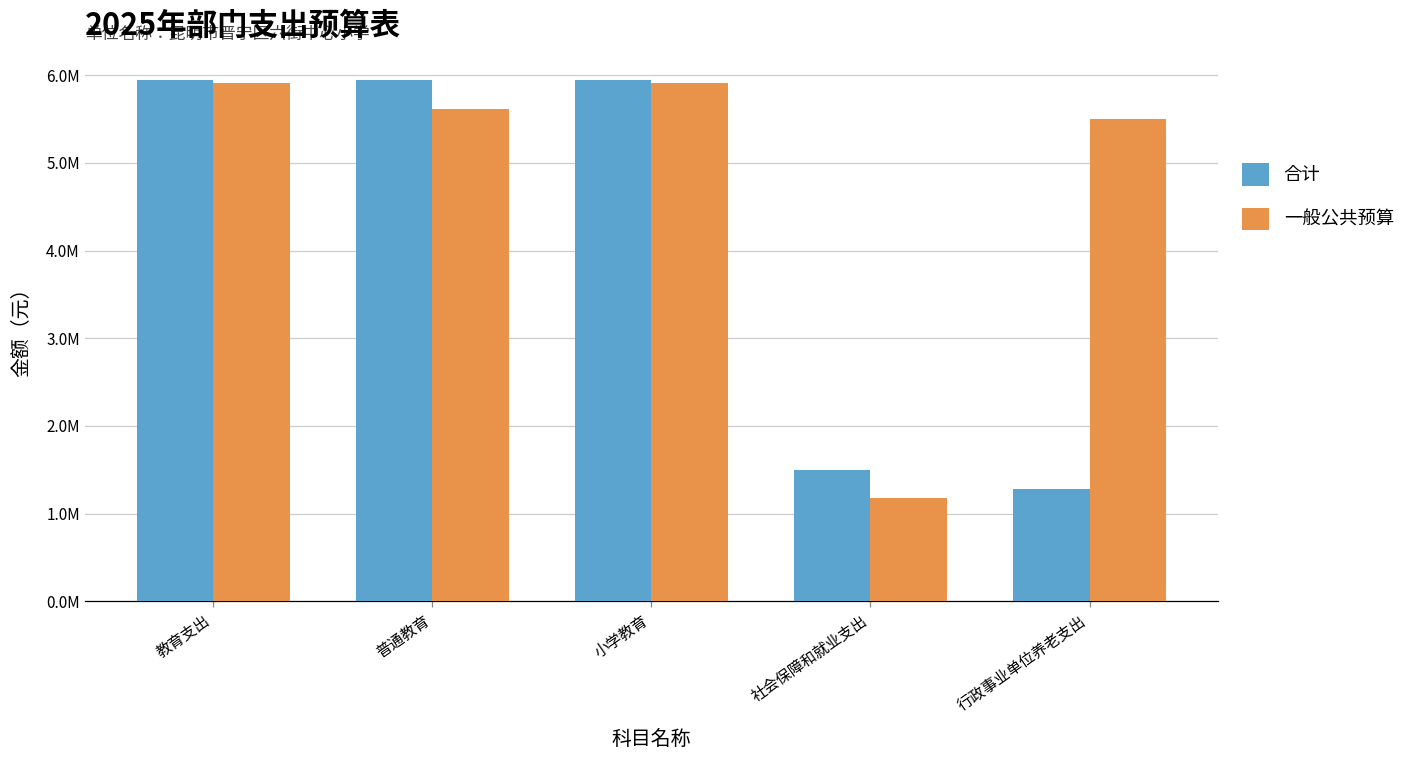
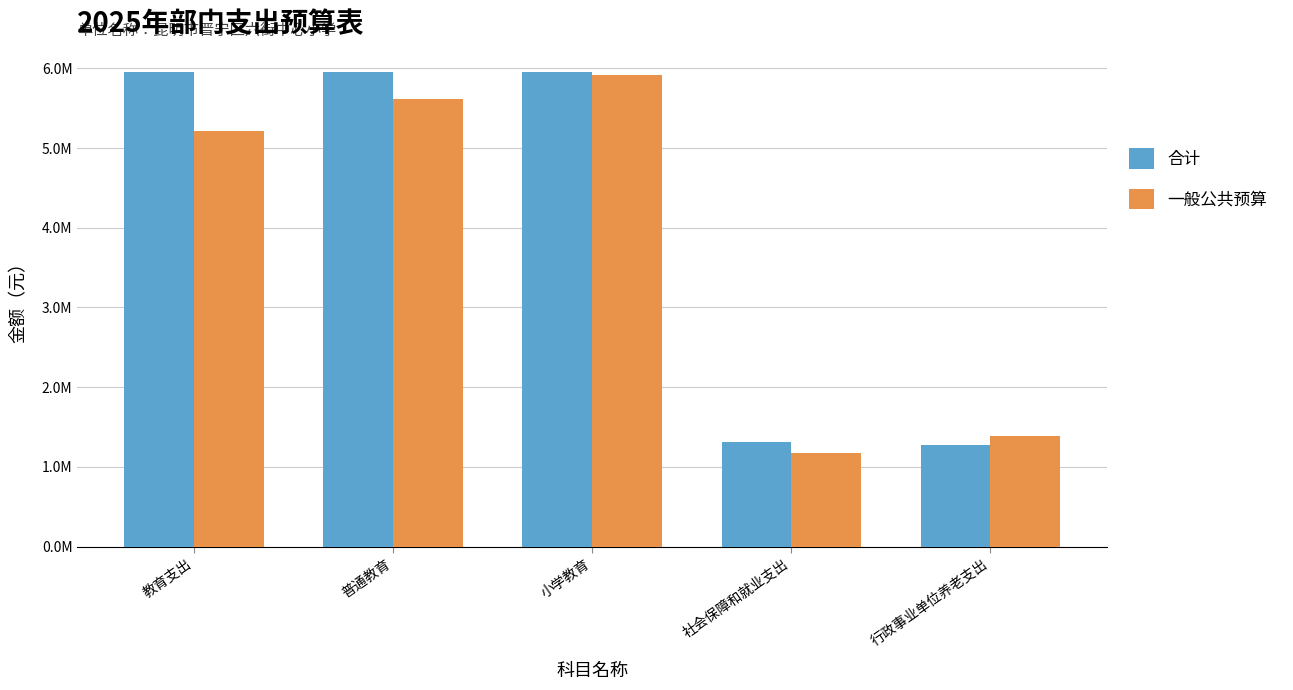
一般公共预算, 教育支出: 5900000 -> 5200000
合计, 社会保障和就业支出: 1500000 -> 1300000
一般公共预算, 行政事业单位养老支出: 5500000 -> 1400000
